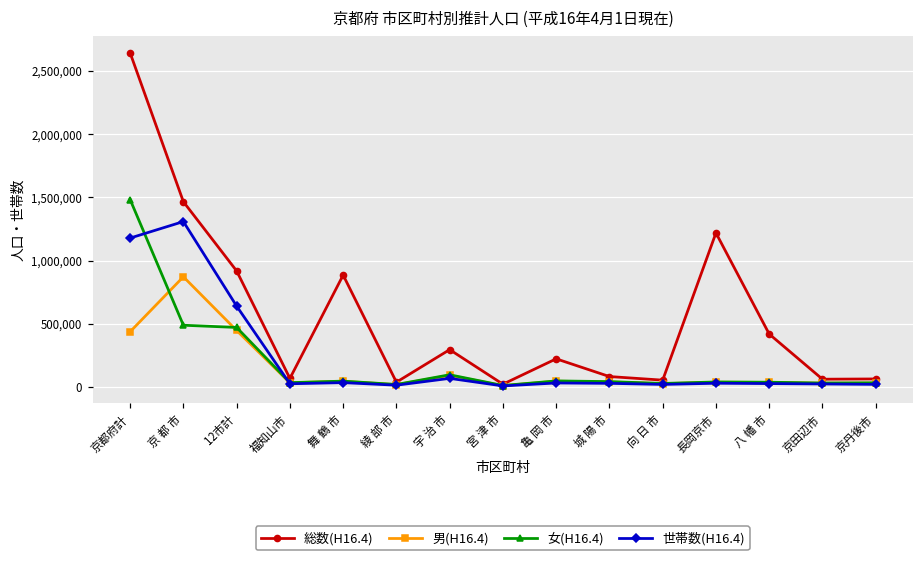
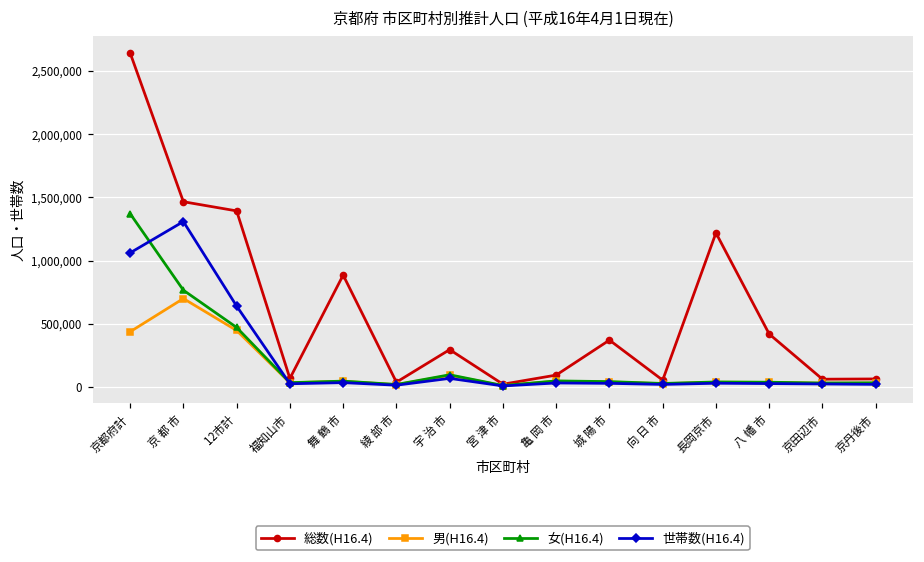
女(H16.4), 京都府計: 1,480,000 -> 1,370,000
世帯数(H16.4), 京都府計: 1,180,000 -> 1,060,000
男(H16.4), 京 都 市: 870,000 -> 700,000
女(H16.4), 京 都 市: 490,000 -> 770,000
総数(H16.4), 12市計: 920,000 -> 1,390,000
総数(H16.4), 亀 岡 市: 220,000 -> 90,000
総数(H16.4), 城 陽 市: 80,000 -> 370,000
